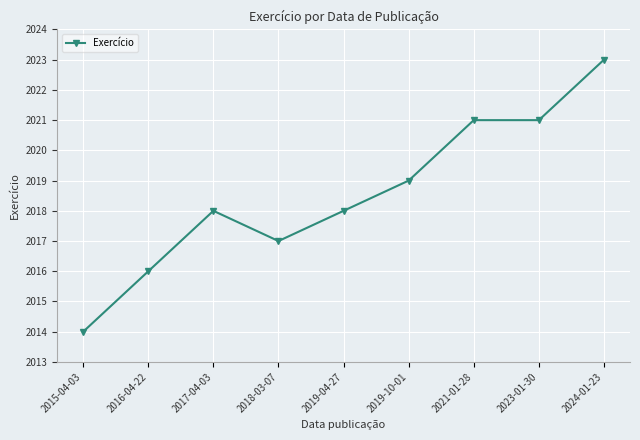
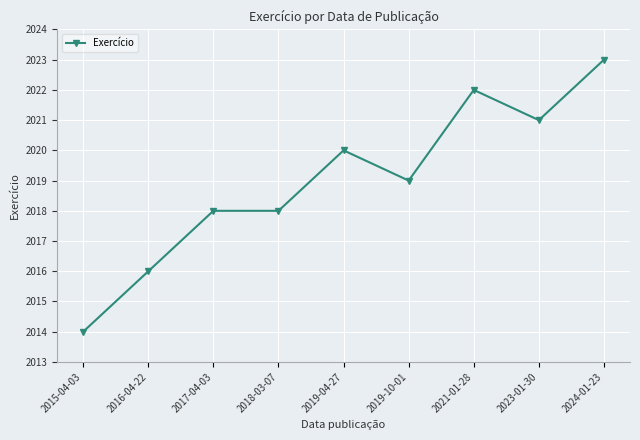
2018-03-07: 2017 -> 2018
2019-04-27: 2018 -> 2020
2021-01-28: 2021 -> 2022
